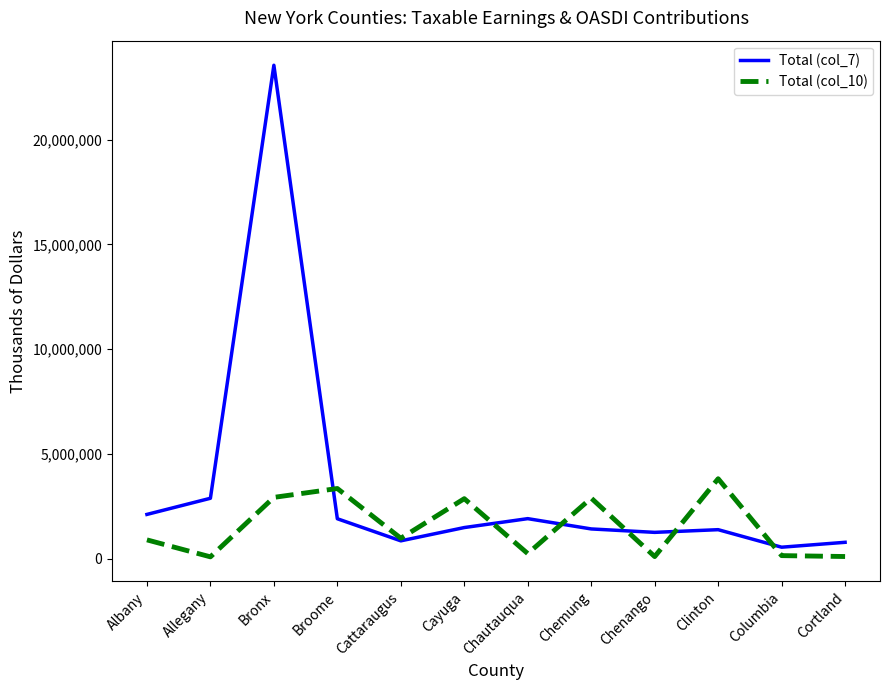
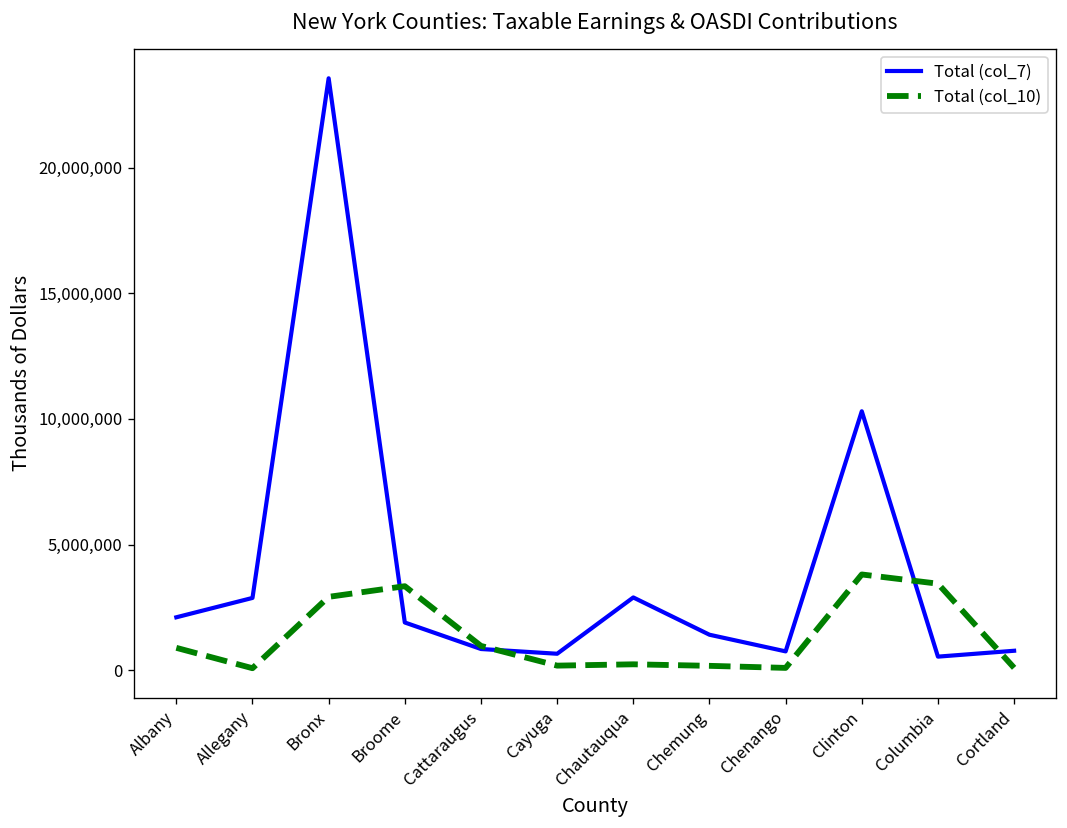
Total (col_7), Cayuga: 1,500,000 -> 700,000
Total (col_10), Cayuga: 2,900,000 -> 200,000
Total (col_7), Chautauqua: 1,900,000 -> 2,900,000
Total (col_10), Chemung: 2,900,000 -> 200,000
Total (col_7), Chenango: 1,200,000 -> 800,000
Total (col_7), Clinton: 1,400,000 -> 10,300,000
Total (col_10), Columbia: 100,000 -> 3,400,000
